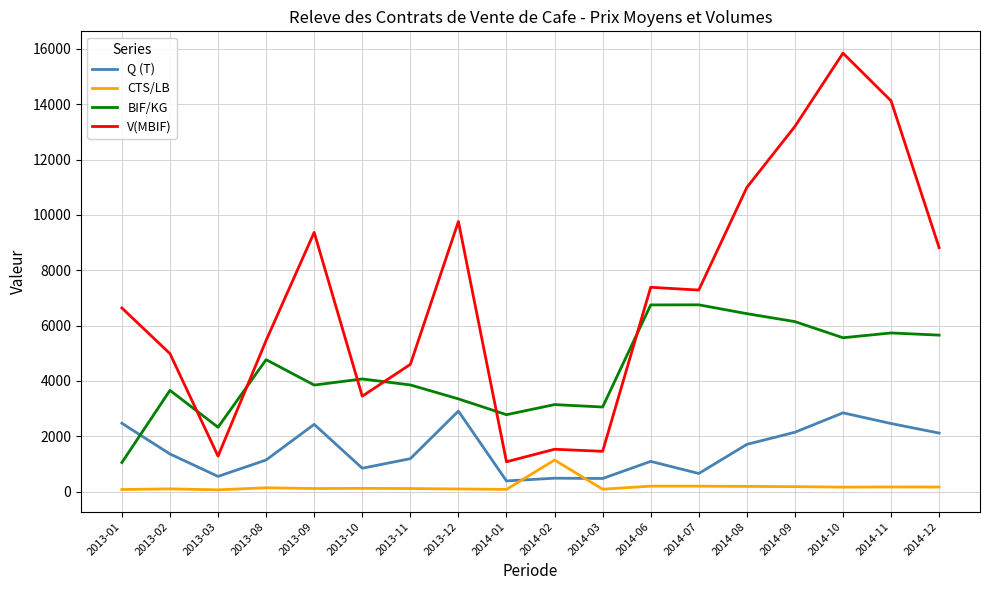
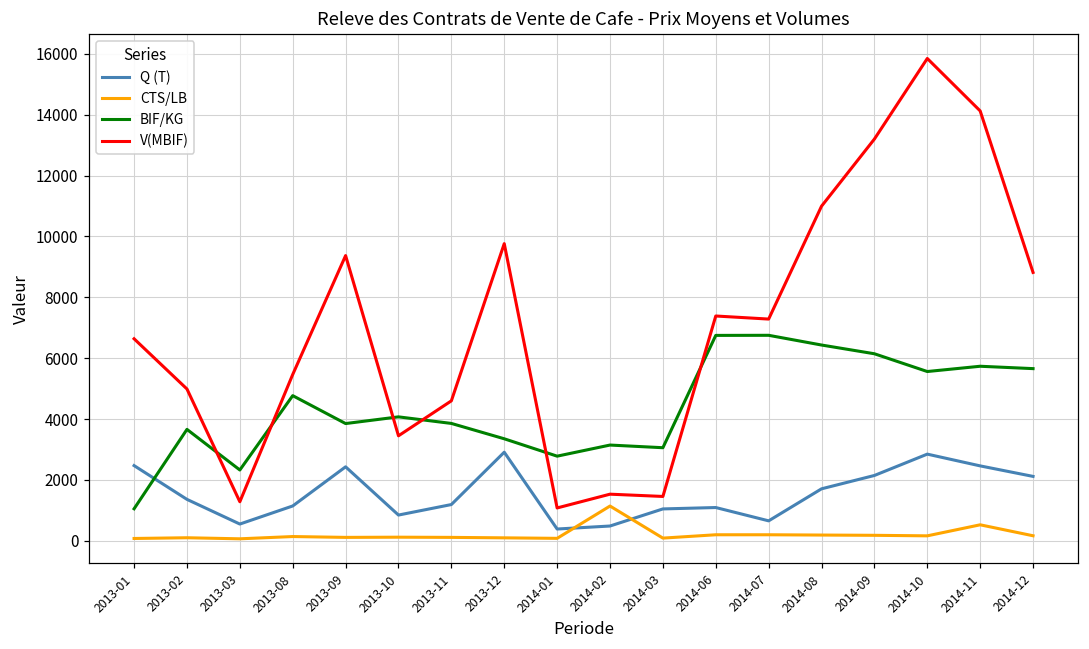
Q (T), 2014-03: 500 -> 1000
CTS/LB, 2014-11: 200 -> 500
